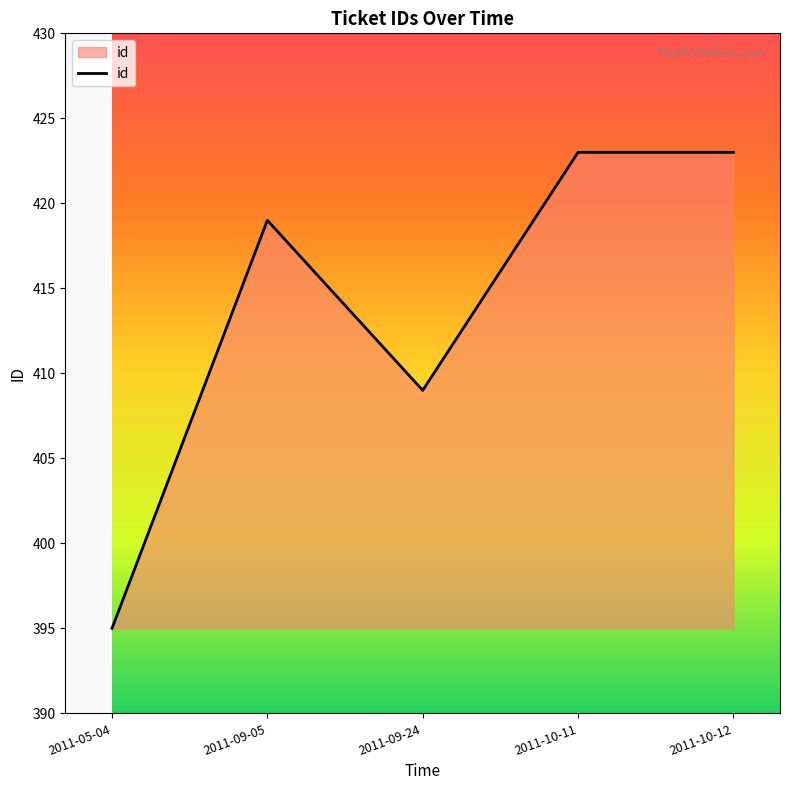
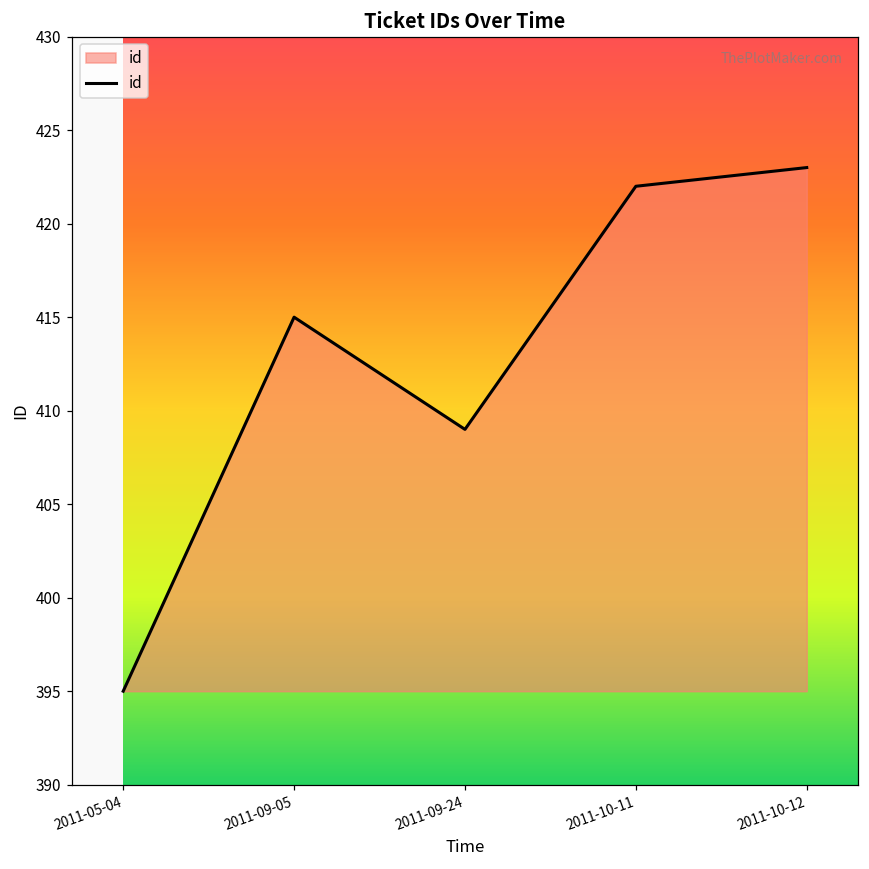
2011-09-05: 419 -> 415
2011-10-11: 423 -> 422
